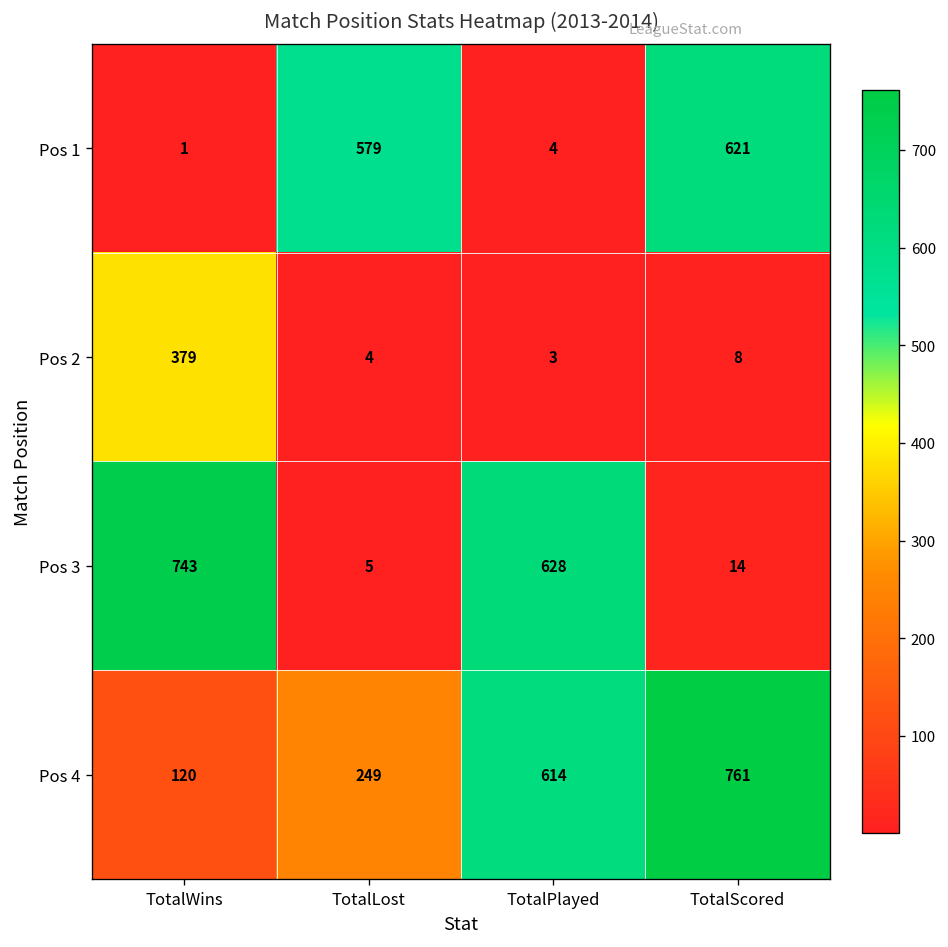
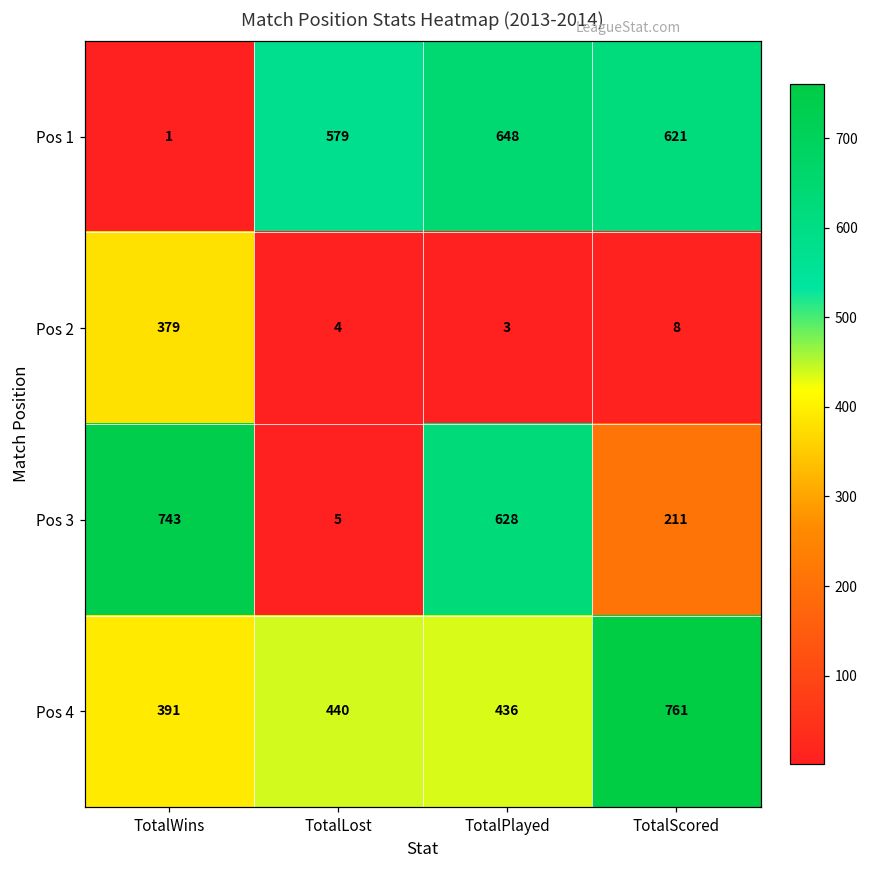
Pos 1, TotalPlayed: 4 -> 648
Pos 3, TotalScored: 14 -> 211
Pos 4, TotalWins: 120 -> 391
Pos 4, TotalLost: 249 -> 440
Pos 4, TotalPlayed: 614 -> 436
